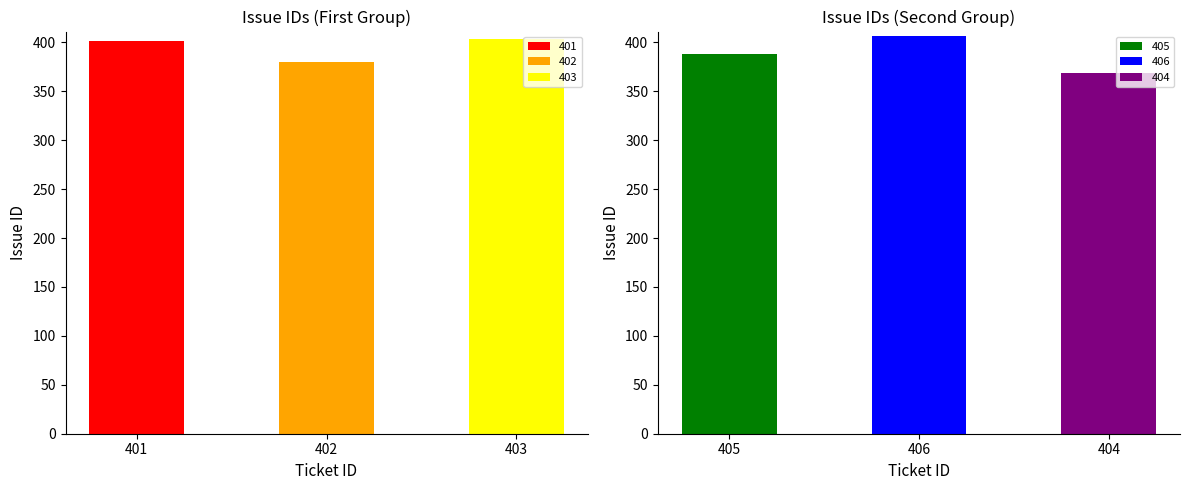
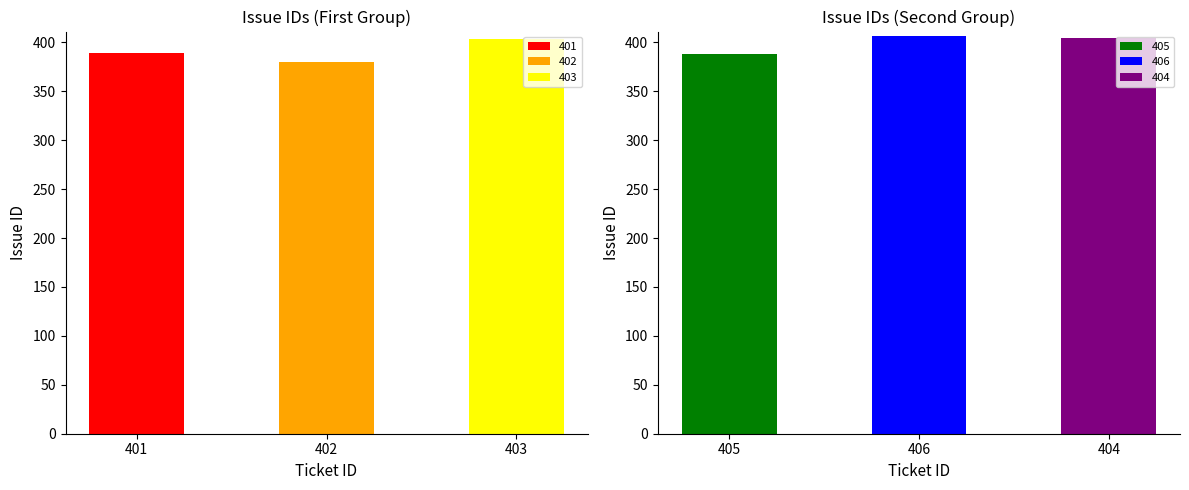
Issue IDs (First Group), 401: 400 -> 390
Issue IDs (Second Group), 404: 370 -> 400
